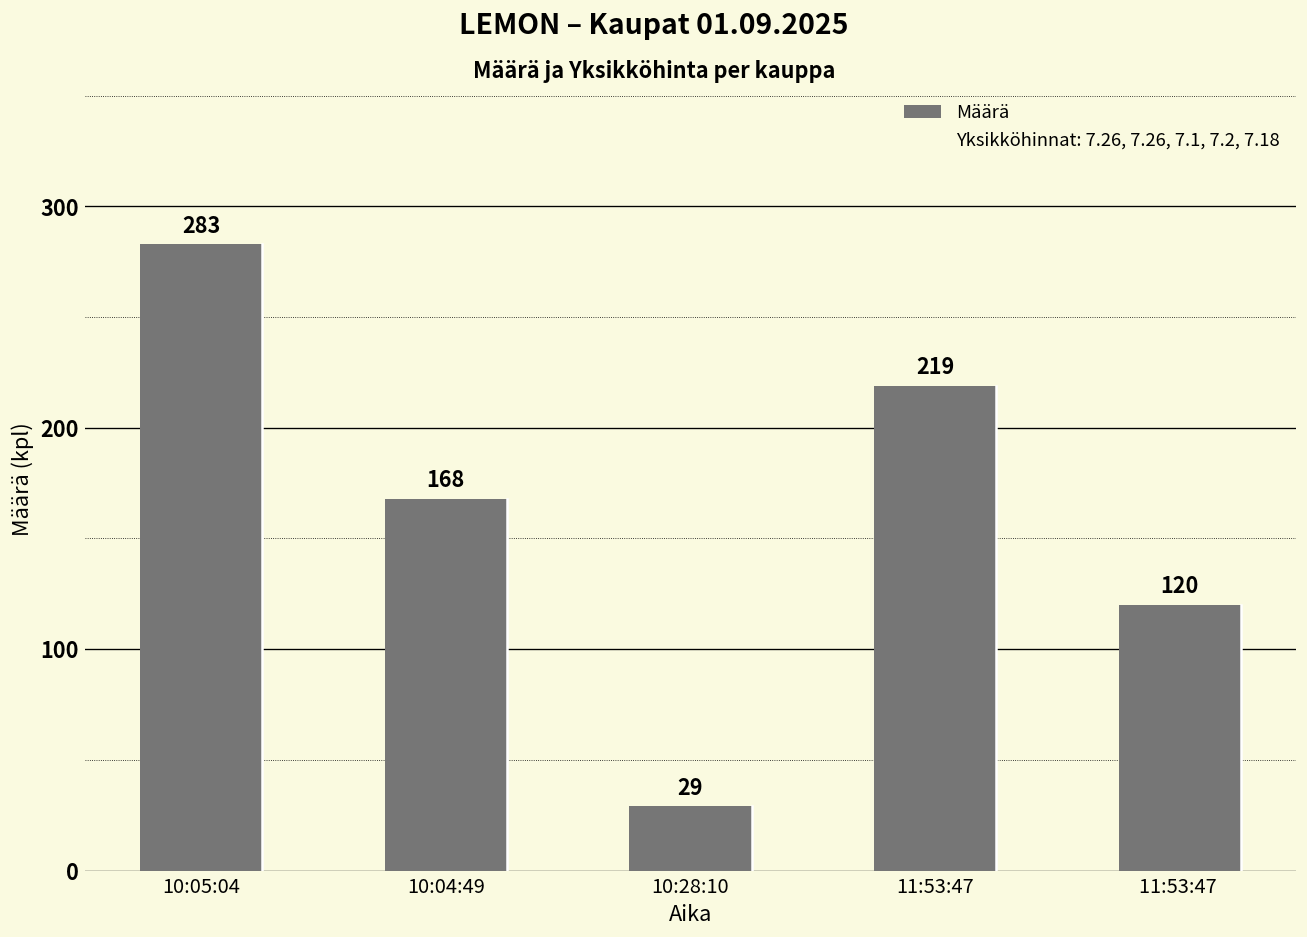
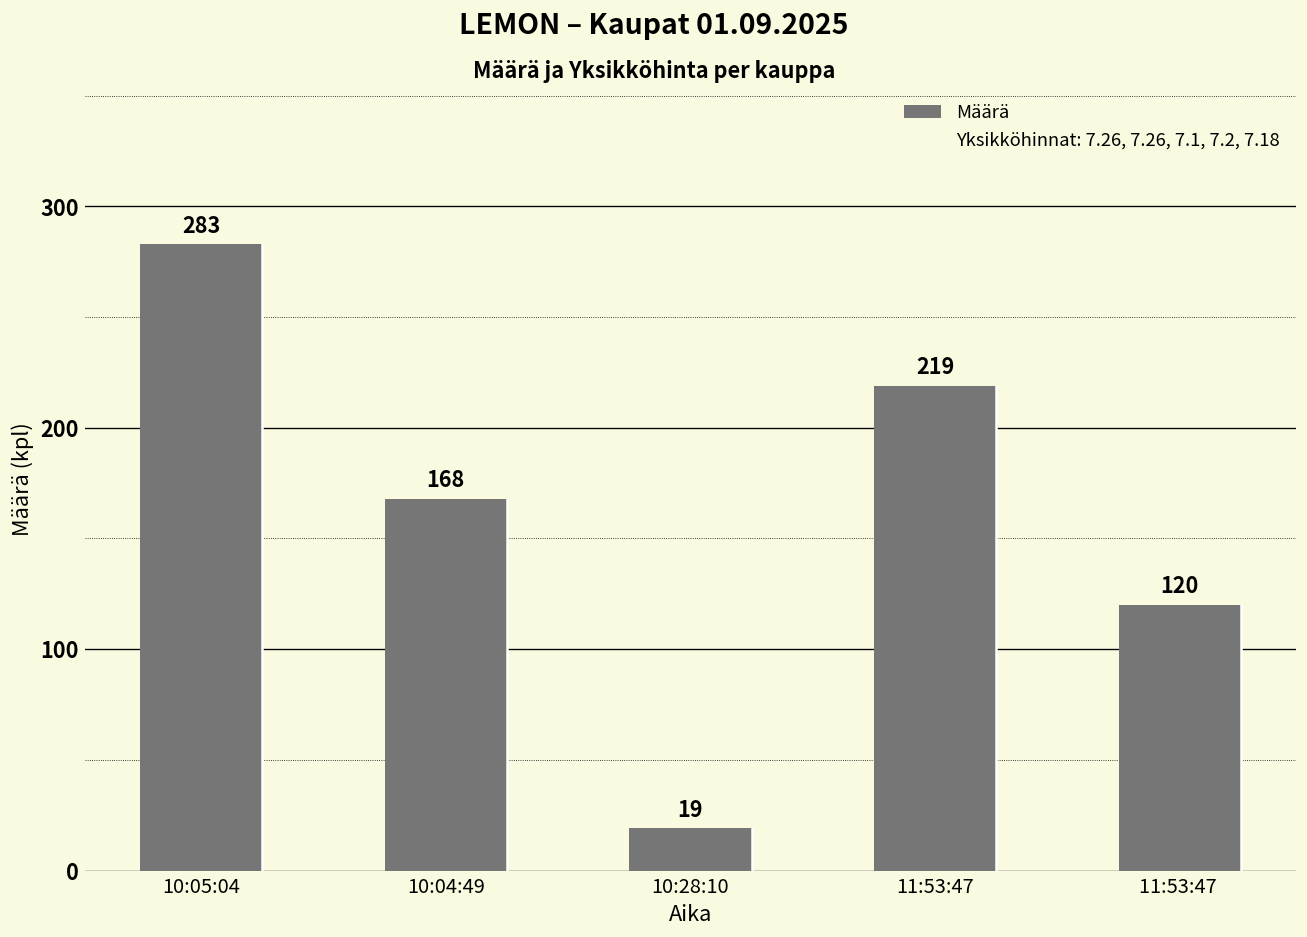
10:28:10: 29 -> 19
